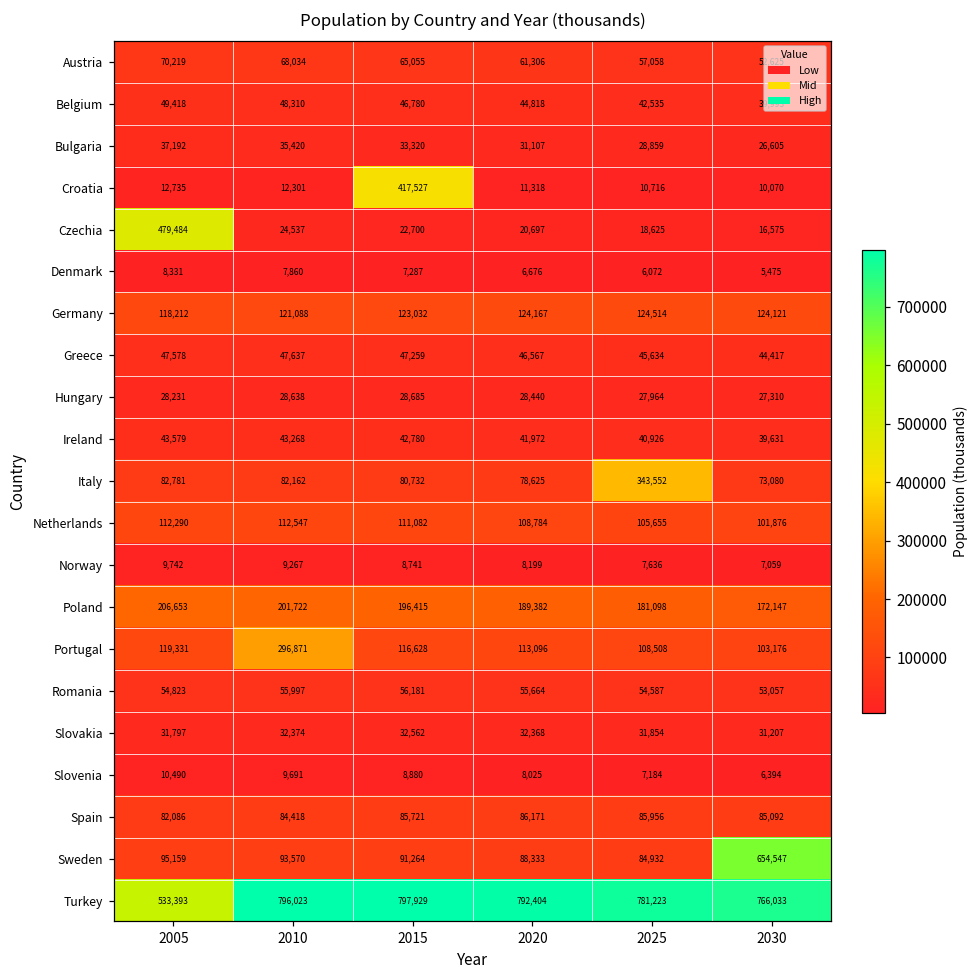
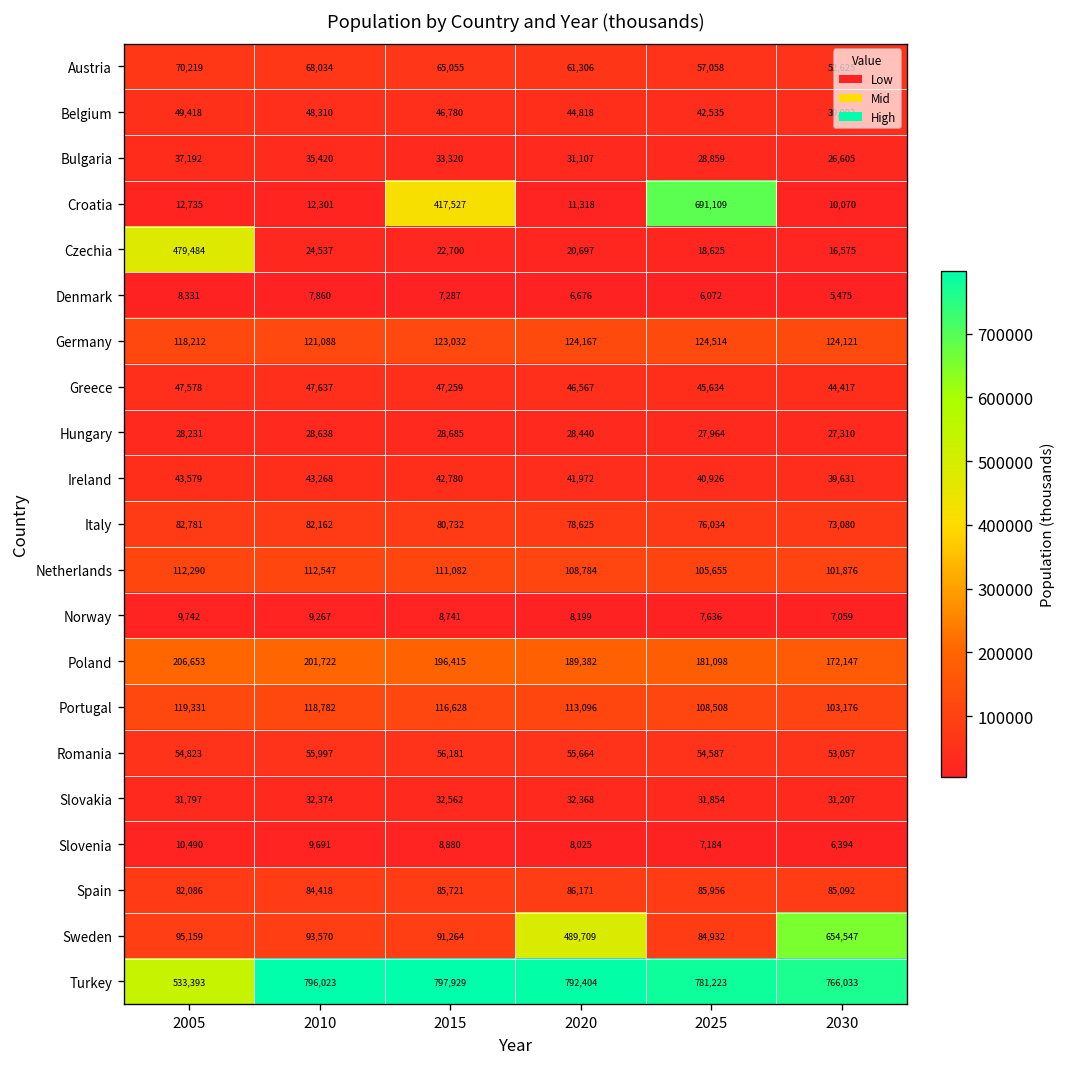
Croatia, 2025: 10,716 -> 691,109
Italy, 2025: 343,552 -> 76,034
Portugal, 2010: 296,871 -> 118,782
Sweden, 2020: 88,333 -> 489,709
